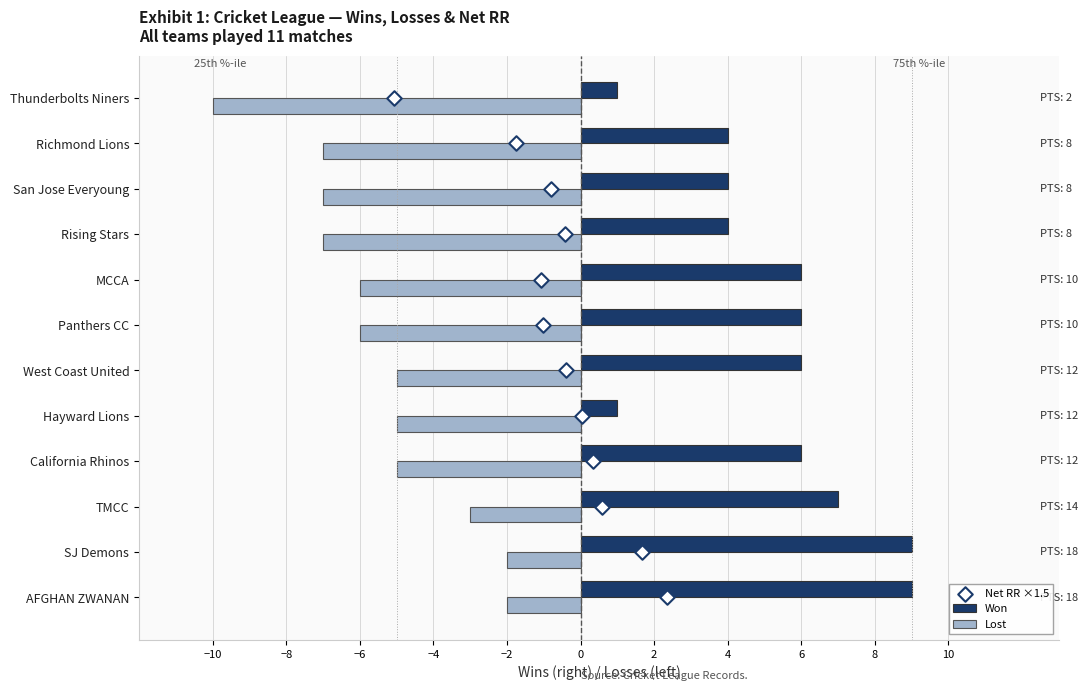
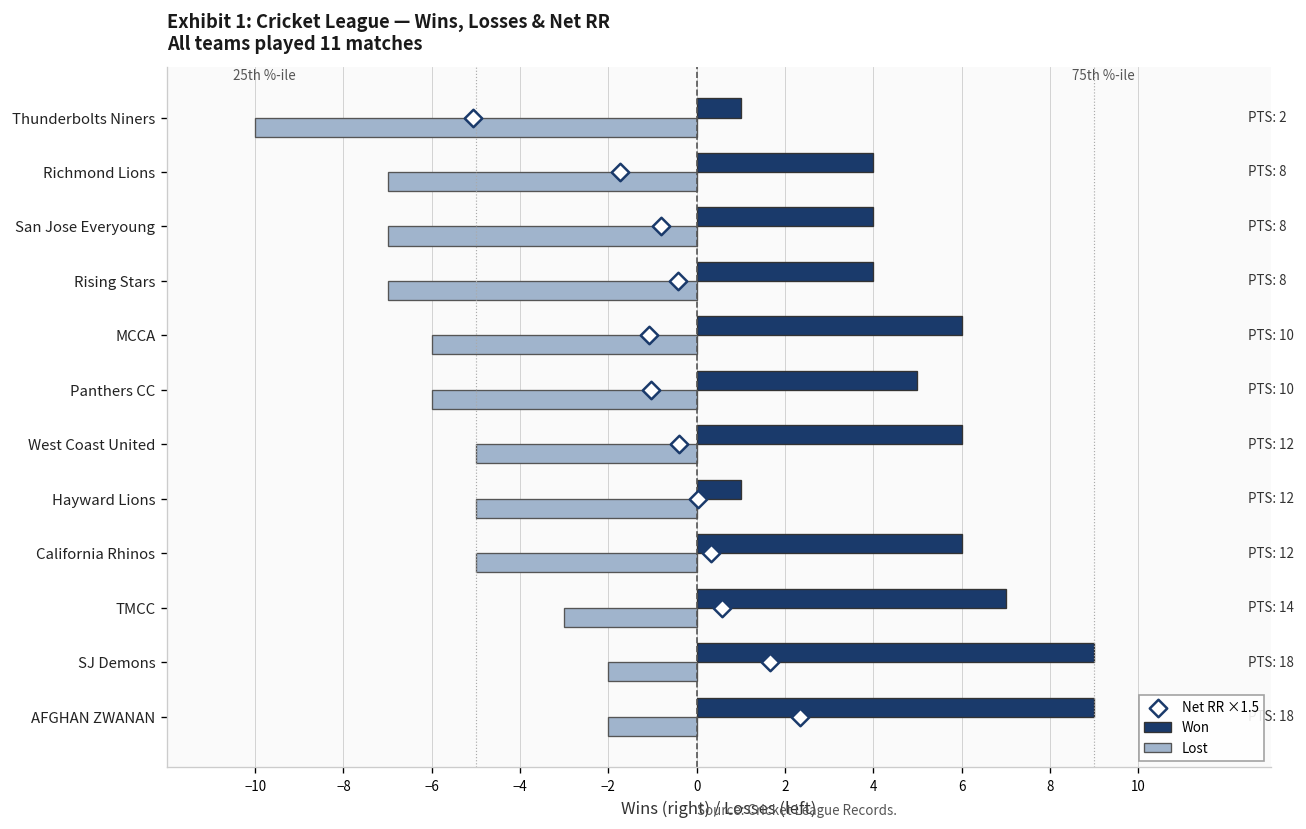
Won, Panthers CC: 6 -> 5
